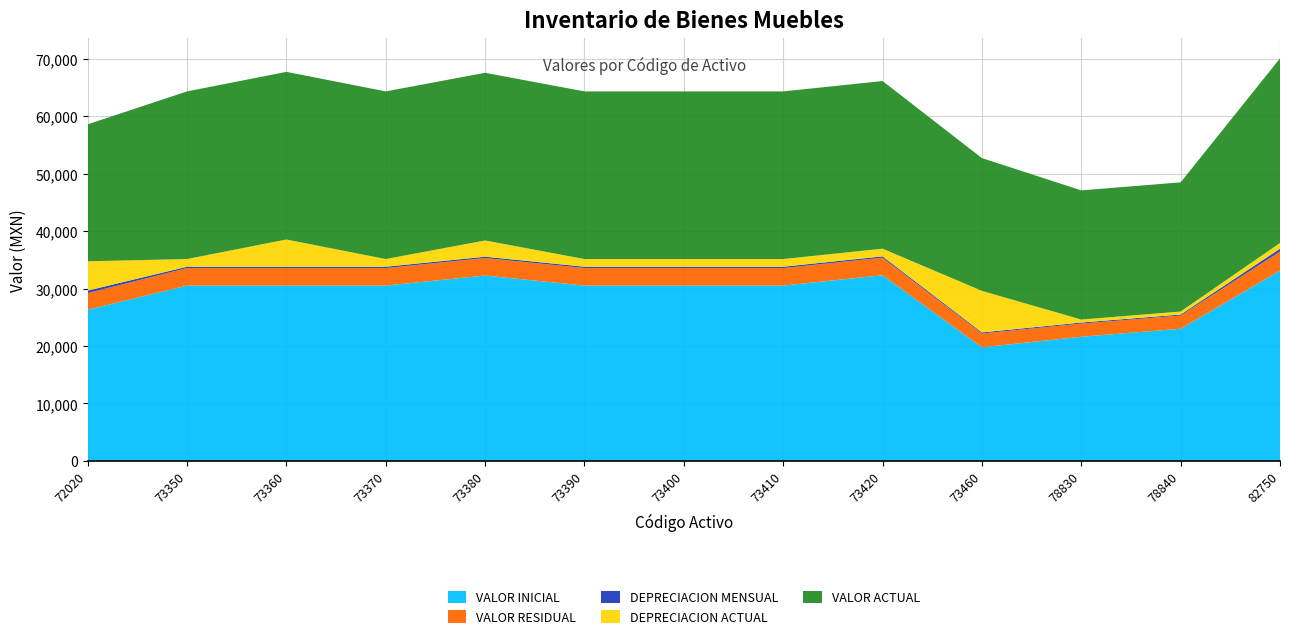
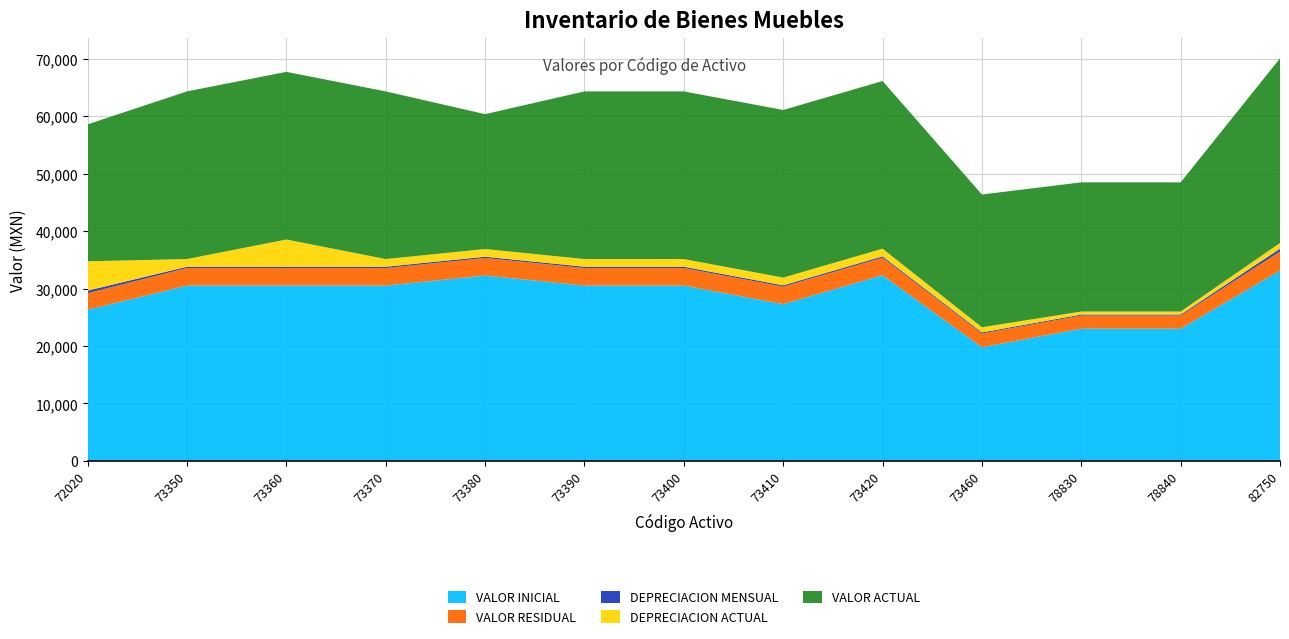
DEPRECIACION ACTUAL, 73380: 3,000 -> 1,000
VALOR ACTUAL, 73380: 29,000 -> 23,000
VALOR INICIAL, 73410: 31,000 -> 27,000
DEPRECIACION ACTUAL, 73460: 7,000 -> 1,000
VALOR INICIAL, 78830: 22,000 -> 23,000
